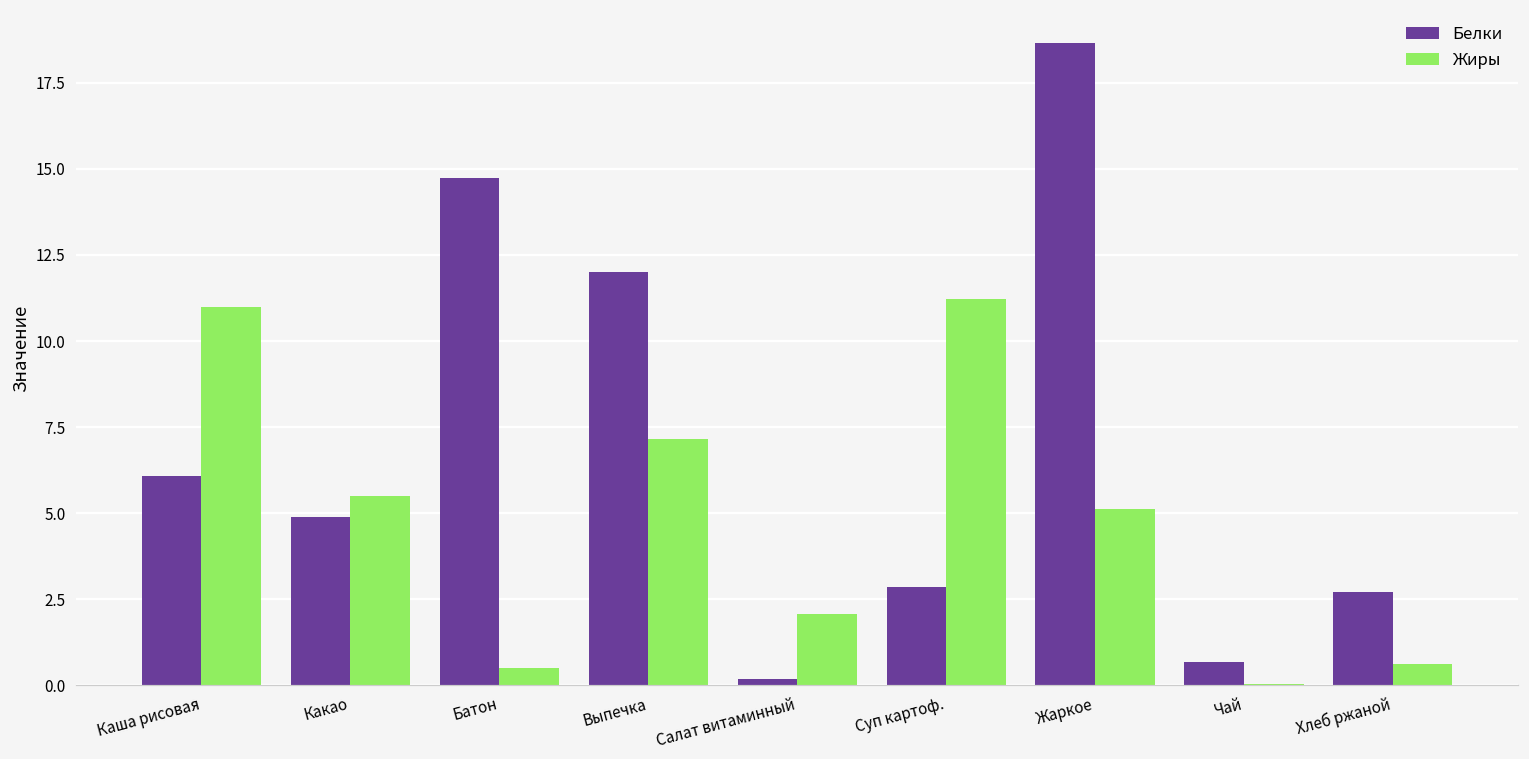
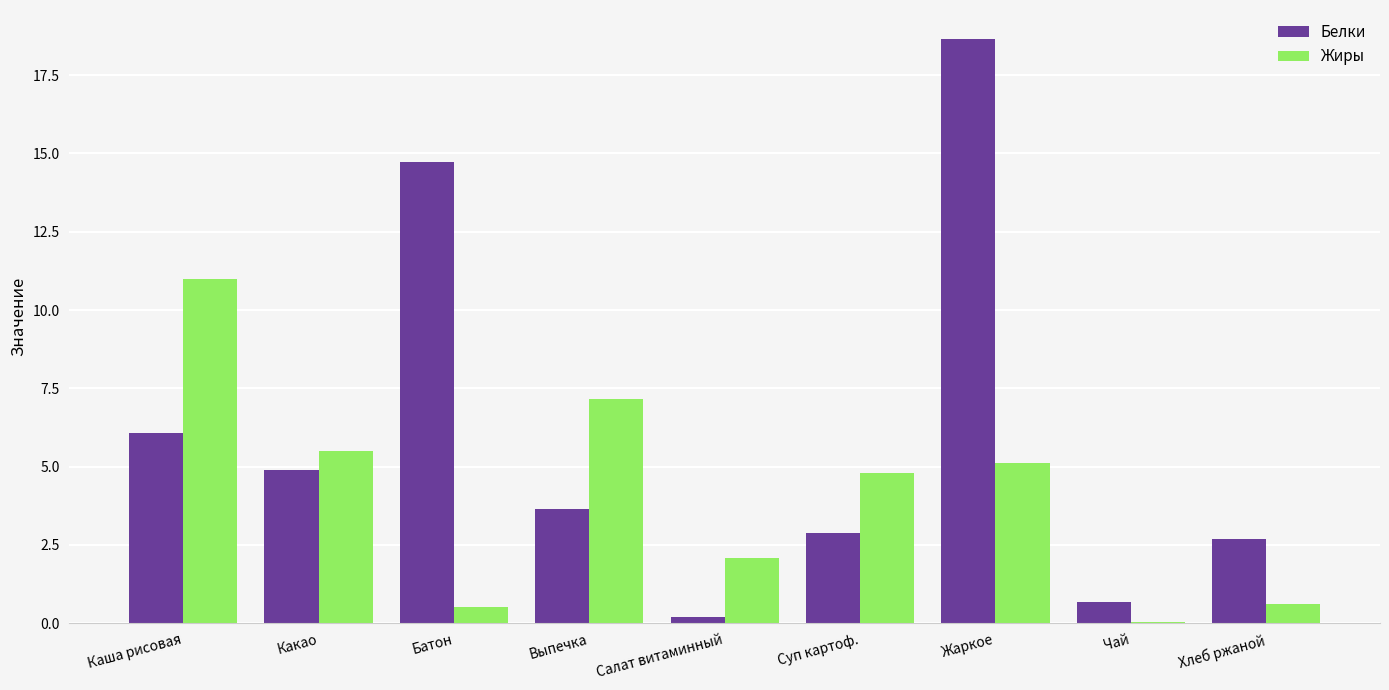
Белки, Выпечка: 12.0 -> 3.7
Жиры, Суп картоф.: 11.2 -> 4.8
